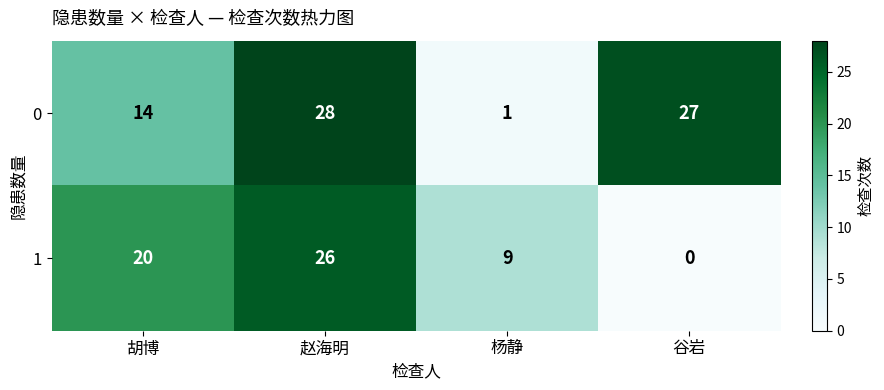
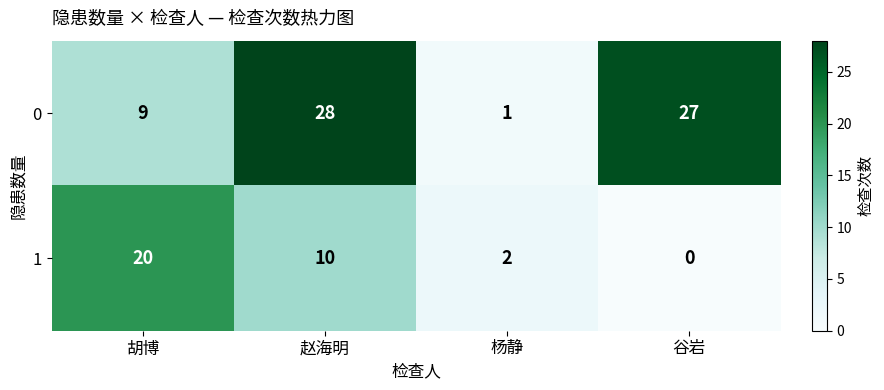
0, 胡博: 14 -> 9
1, 赵海明: 26 -> 10
1, 杨静: 9 -> 2
